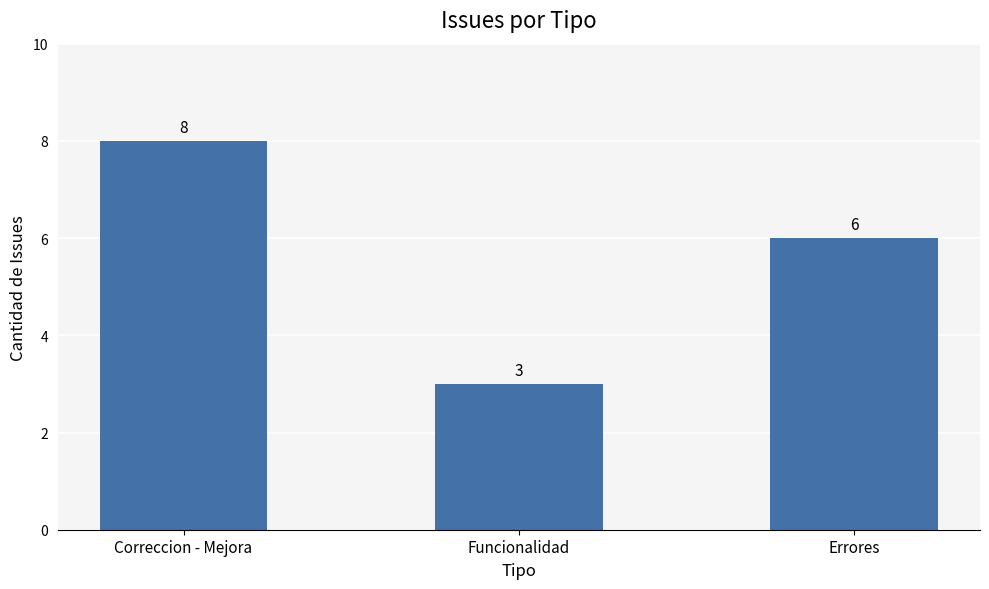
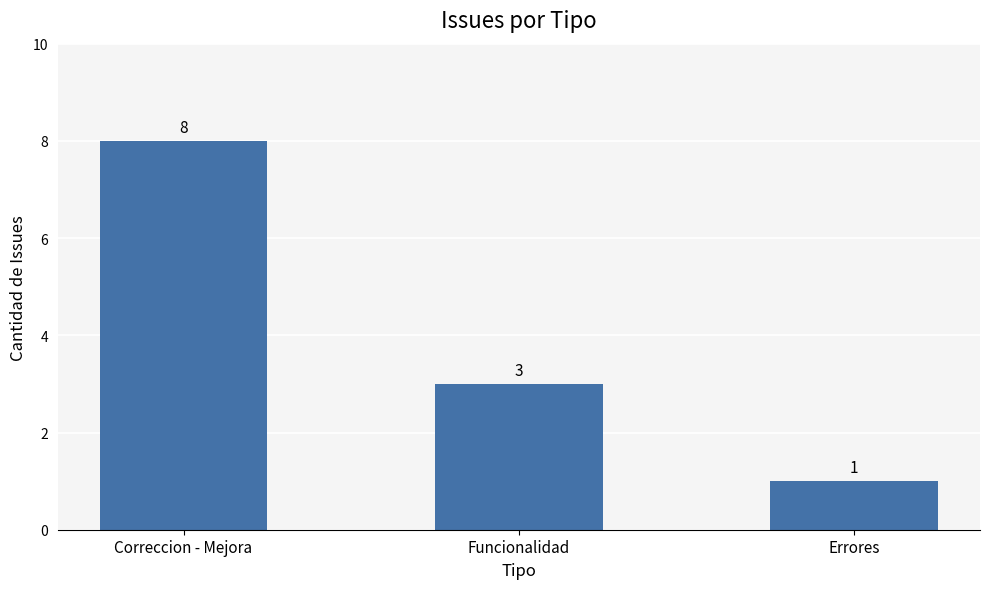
Errores: 6 -> 1
